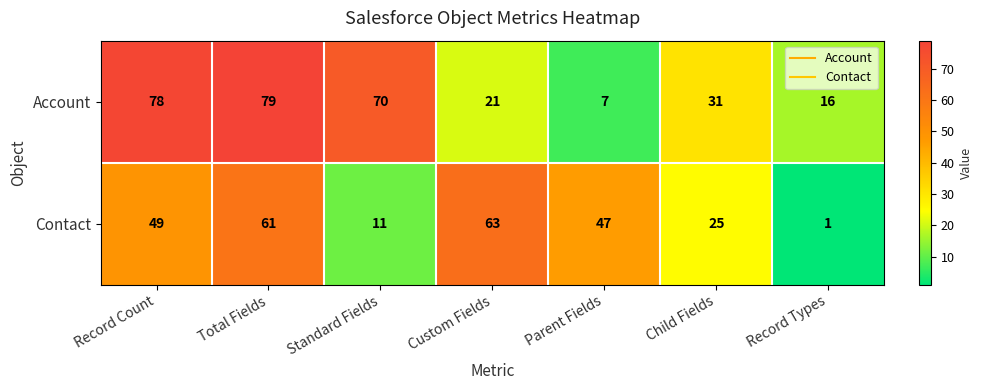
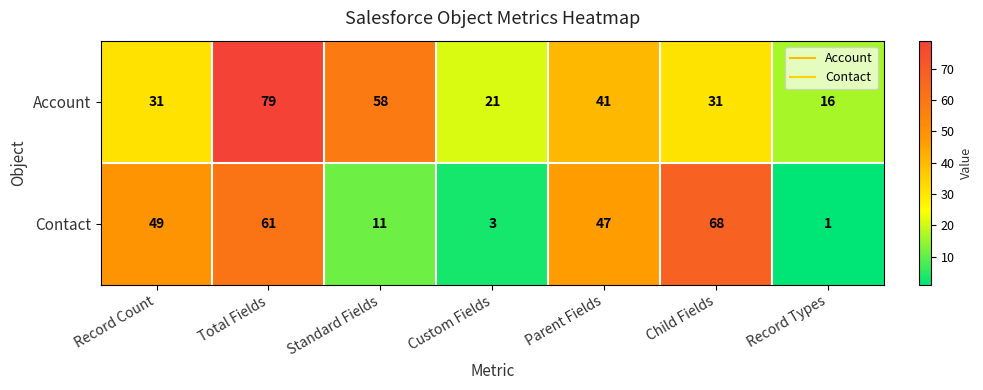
Account, Record Count: 78 -> 31
Account, Standard Fields: 70 -> 58
Account, Parent Fields: 7 -> 41
Contact, Custom Fields: 63 -> 3
Contact, Child Fields: 25 -> 68
